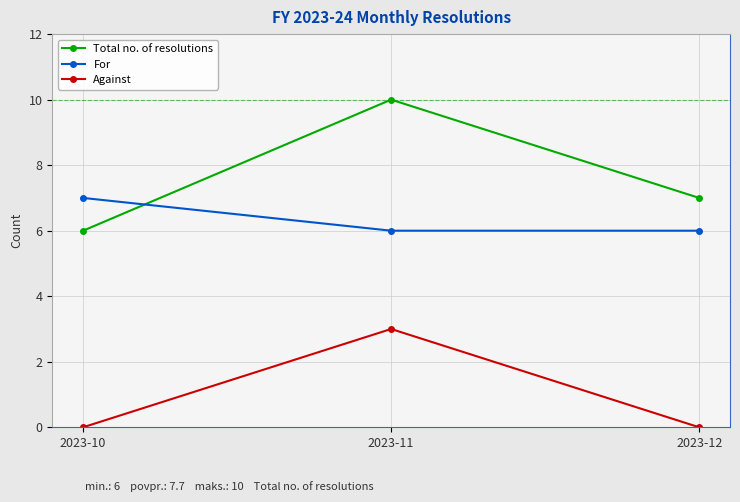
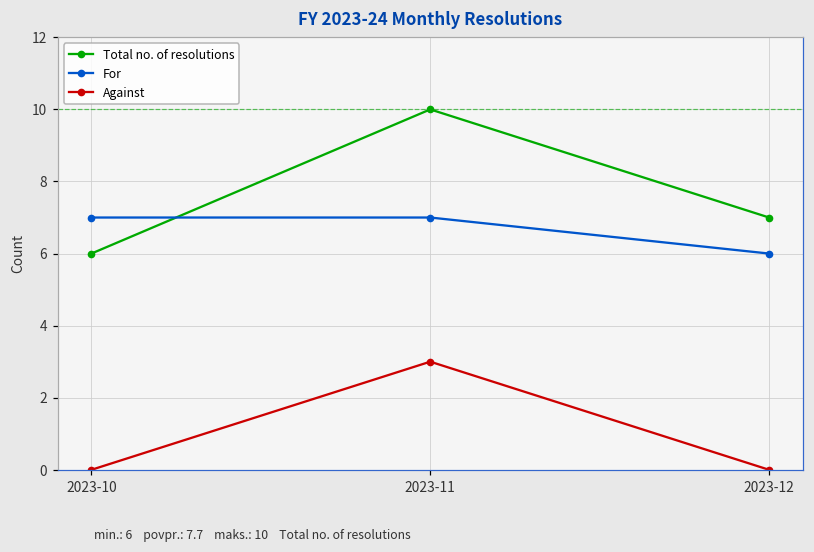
For, 2023-11: 6 -> 7
